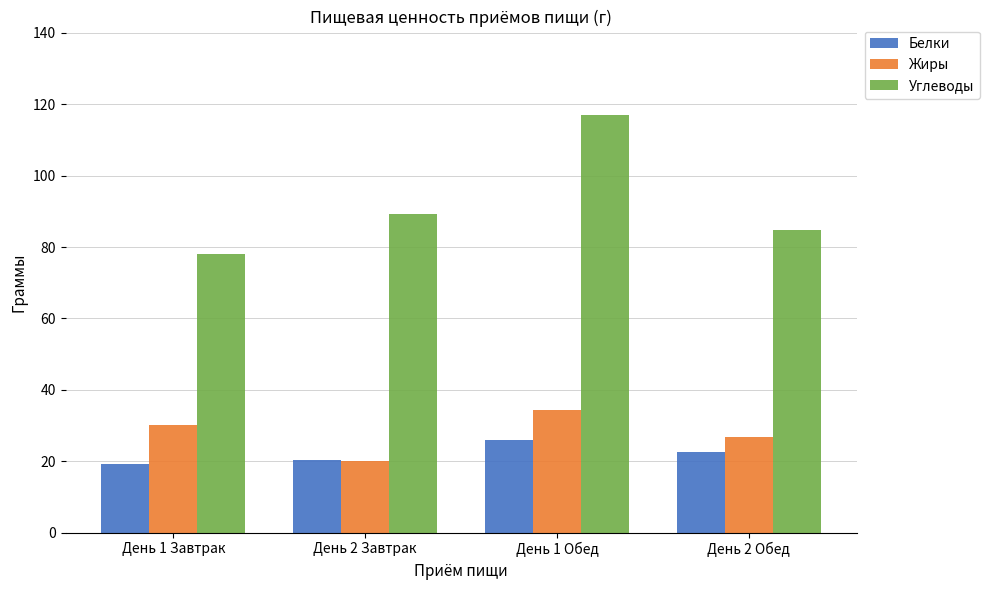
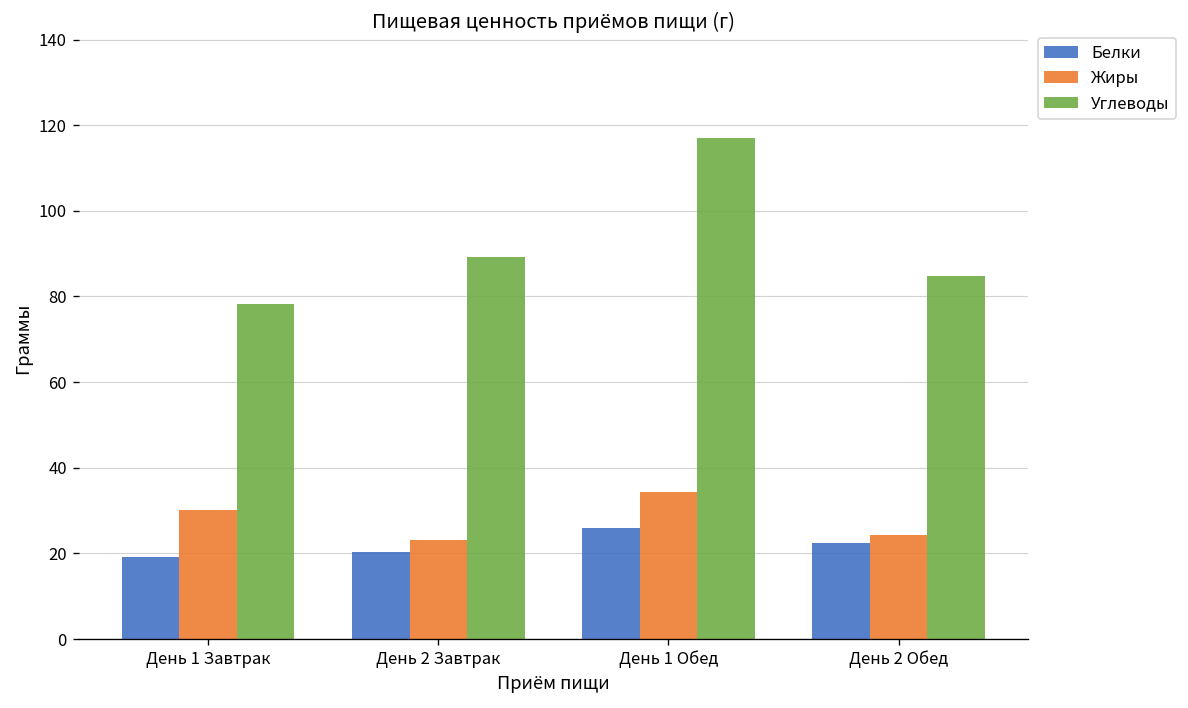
Жиры, День 2 Завтрак: 20 -> 23
Жиры, День 2 Обед: 27 -> 24
